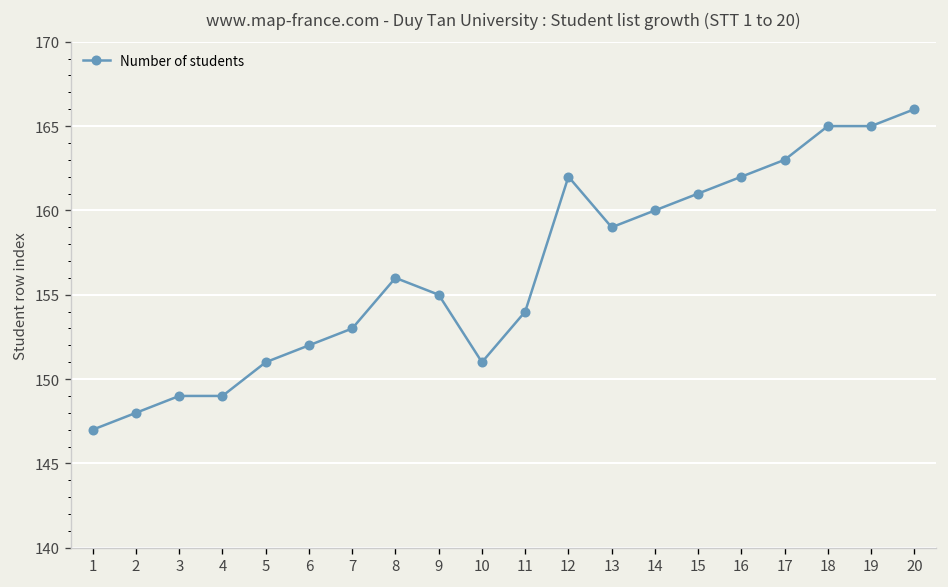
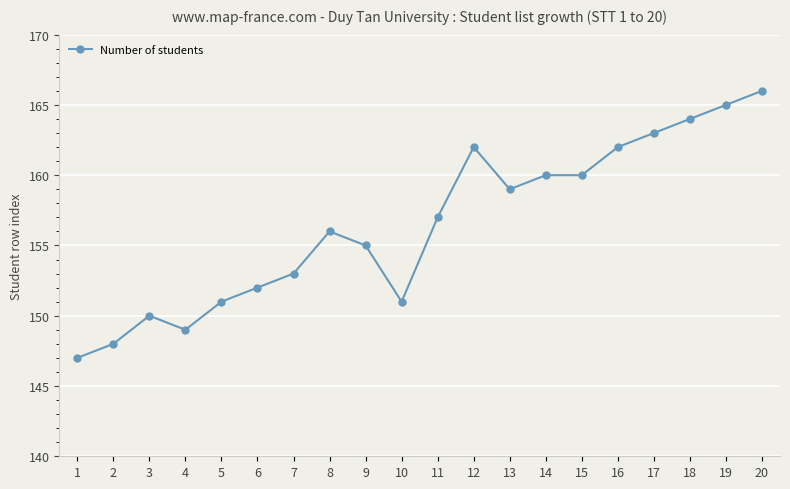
3: 149 -> 150
11: 154 -> 157
15: 161 -> 160
18: 165 -> 164
